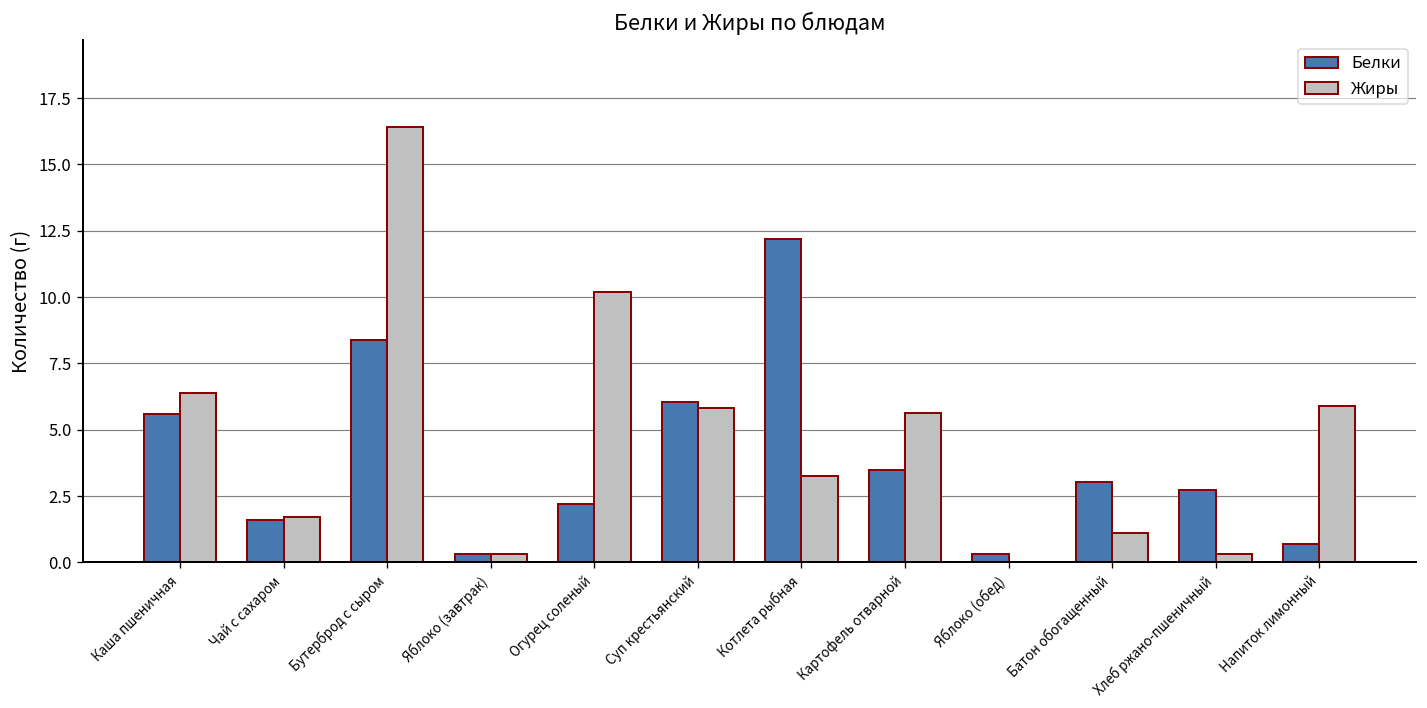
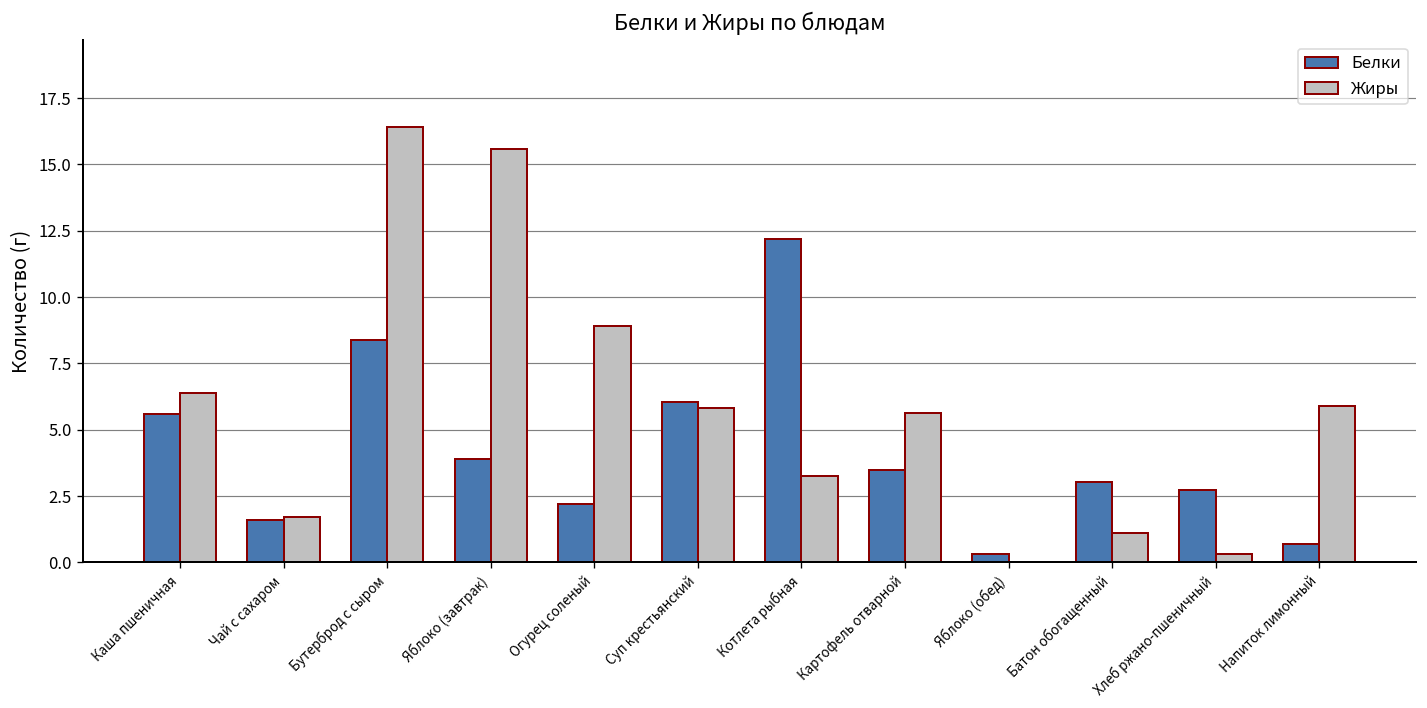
Белки, Яблоко (завтрак): 0.3 -> 3.9
Жиры, Яблоко (завтрак): 0.3 -> 15.6
Жиры, Огурец соленый: 10.2 -> 8.9
